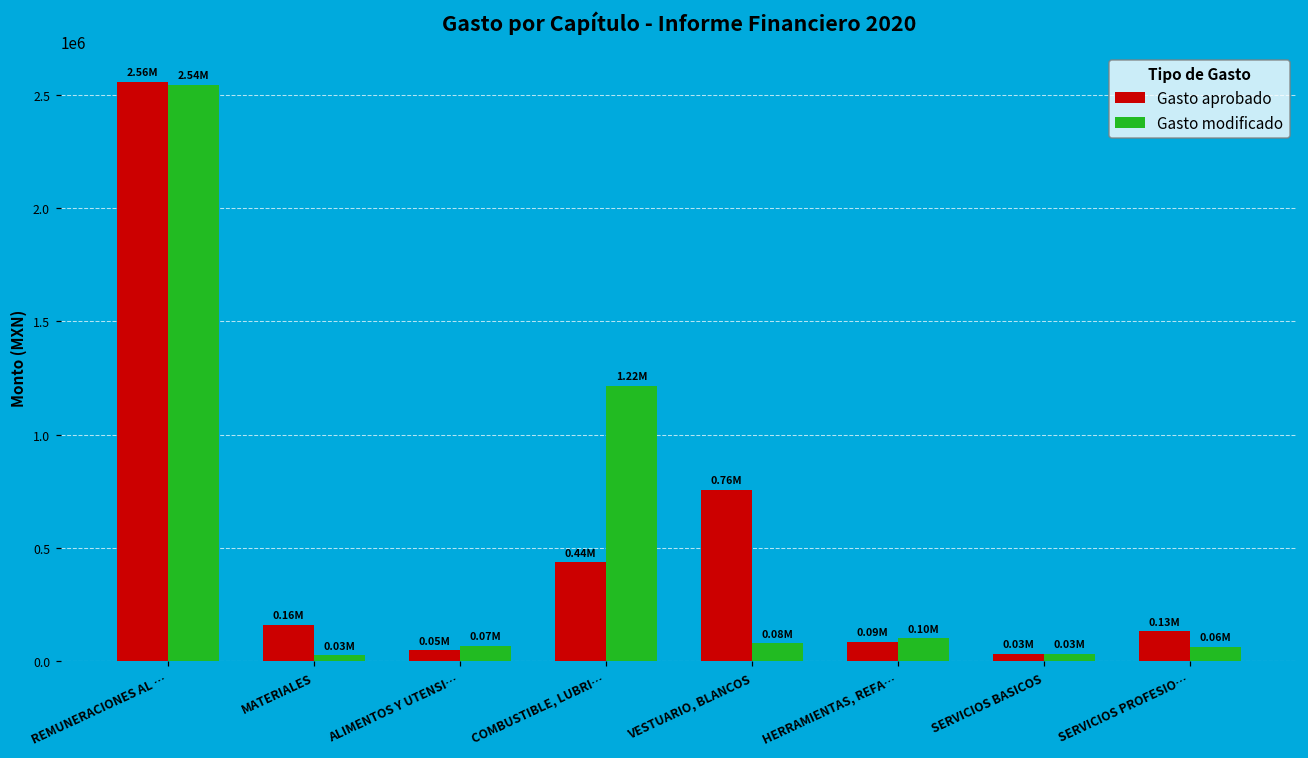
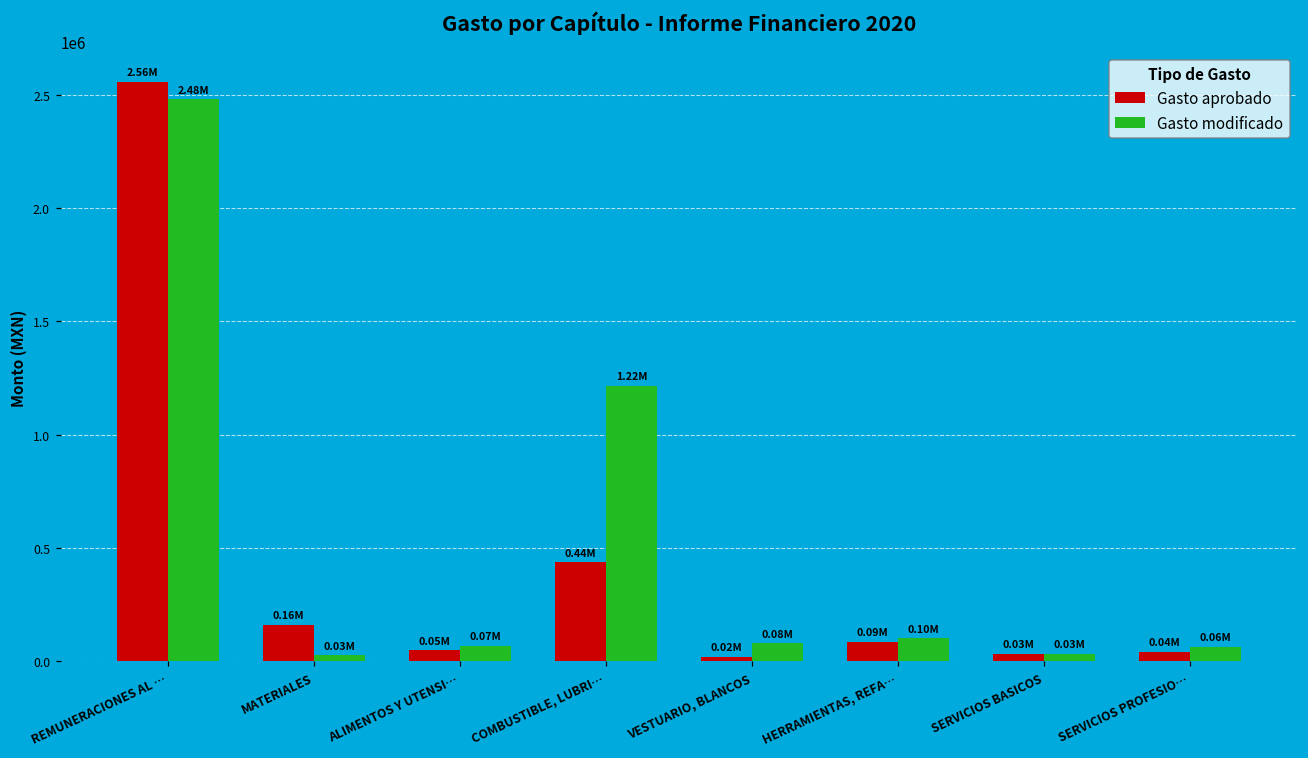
Gasto modificado, REMUNERACIONES AL …: 2.54M -> 2.48M
Gasto aprobado, VESTUARIO, BLANCOS: 0.76M -> 0.02M
Gasto aprobado, SERVICIOS PROFESIO…: 0.13M -> 0.04M
